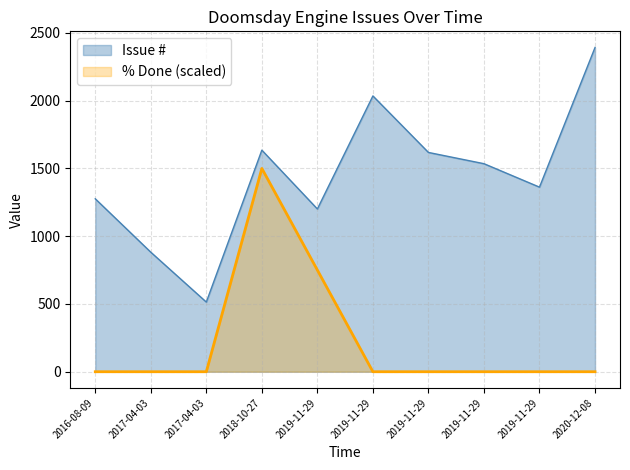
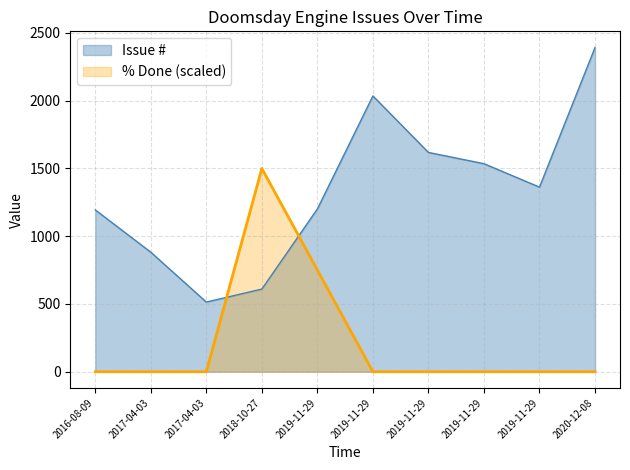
Issue #, 2016-08-09: 1280 -> 1190
Issue #, 2018-10-27: 1640 -> 610
